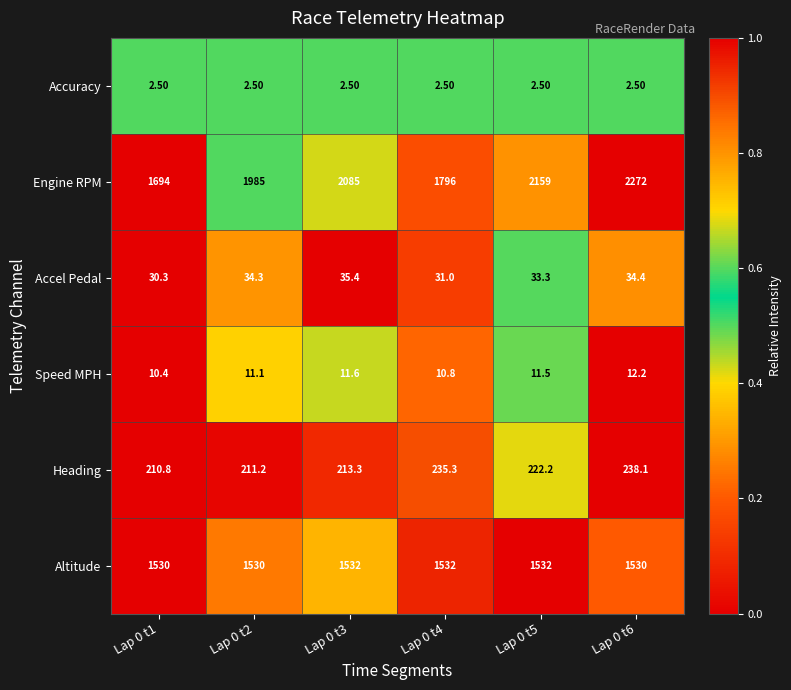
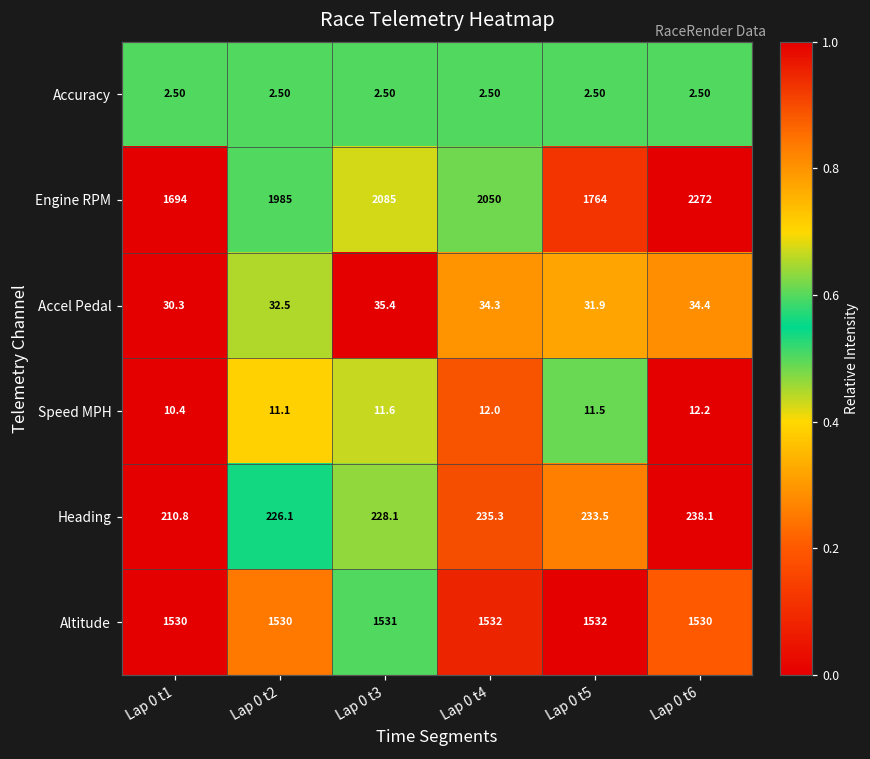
Engine RPM, Lap 0 t4: 1796 -> 2050
Engine RPM, Lap 0 t5: 2159 -> 1764
Accel Pedal, Lap 0 t2: 34.3 -> 32.5
Accel Pedal, Lap 0 t4: 31.0 -> 34.3
Accel Pedal, Lap 0 t5: 33.3 -> 31.9
Speed MPH, Lap 0 t4: 10.8 -> 12.0
Heading, Lap 0 t2: 211.2 -> 226.1
Heading, Lap 0 t3: 213.3 -> 228.1
Heading, Lap 0 t5: 222.2 -> 233.5
Altitude, Lap 0 t3: 1532 -> 1531
